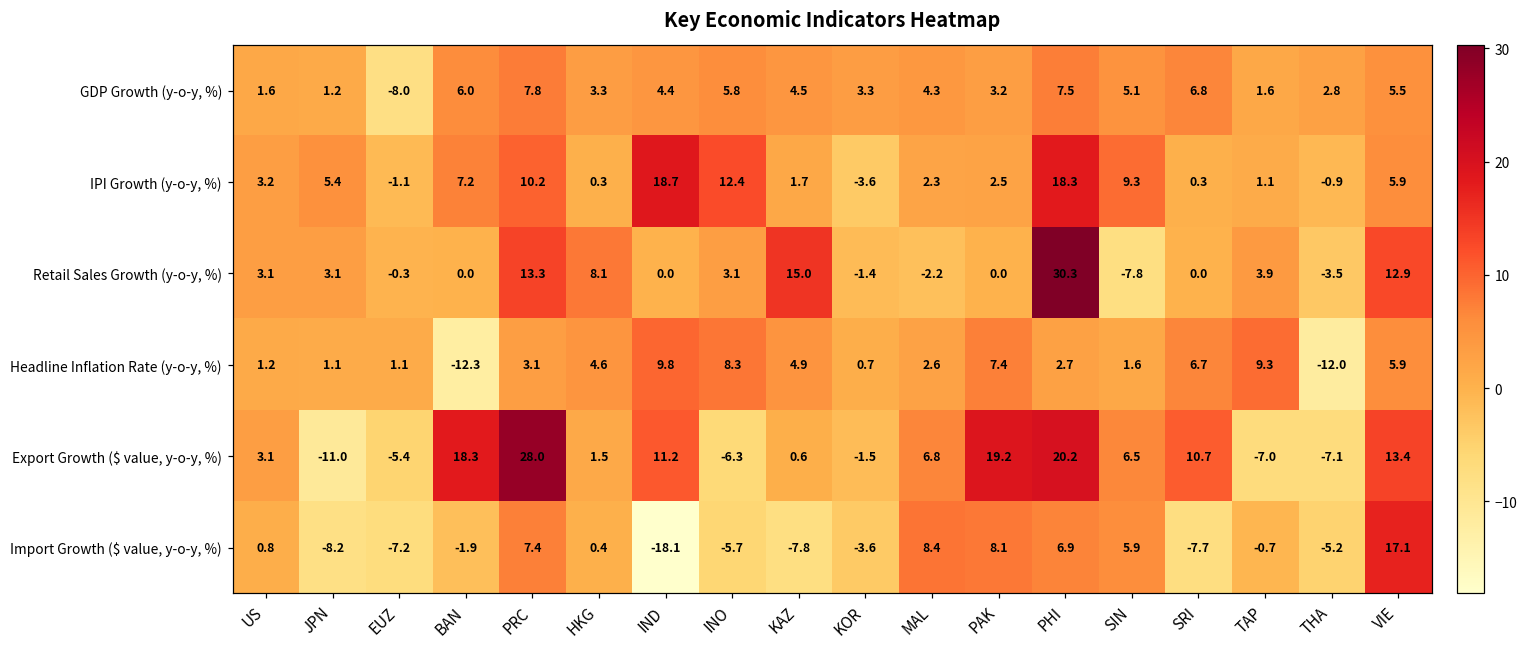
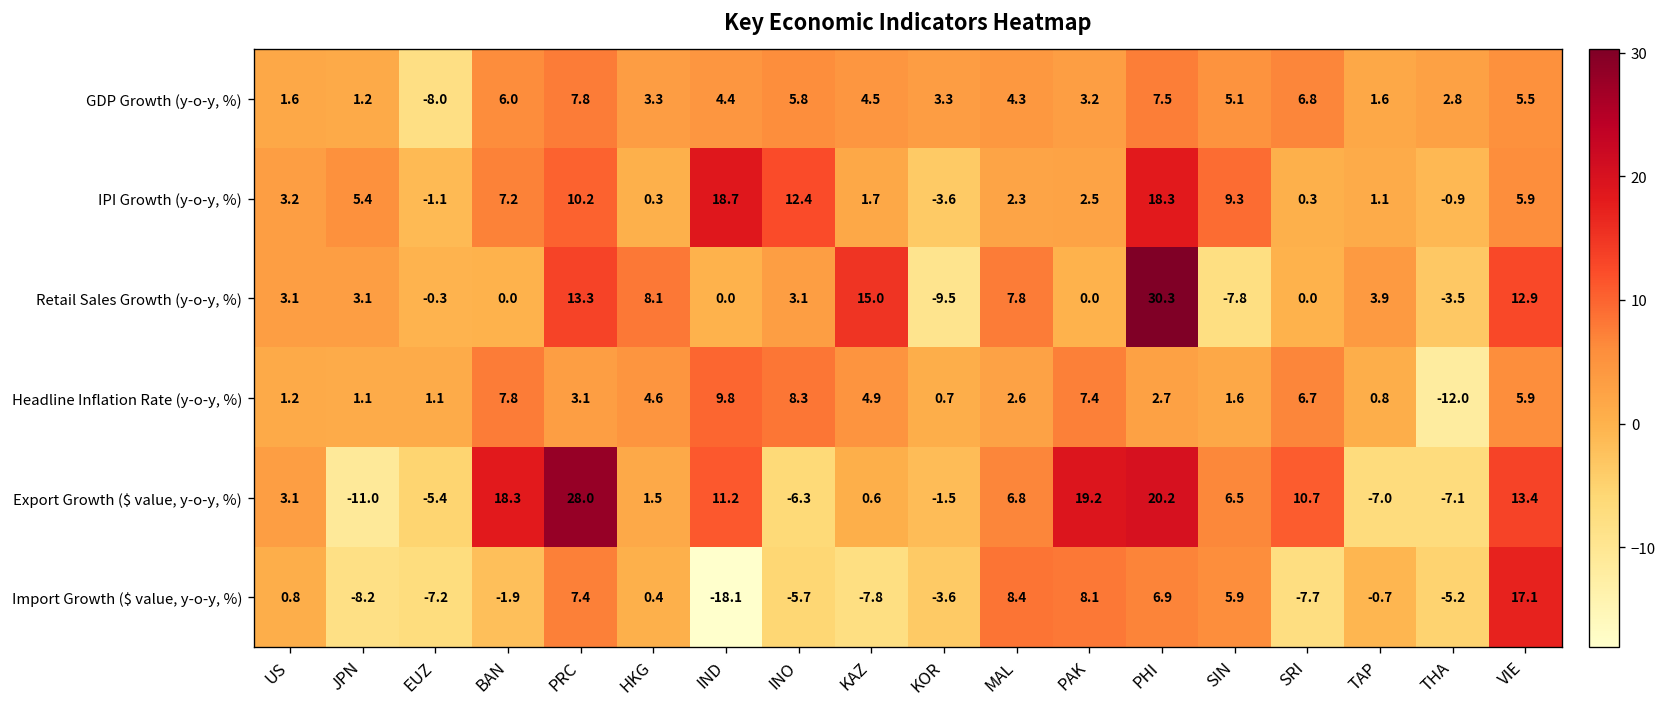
Retail Sales Growth (y-o-y, %), KOR: -1.4 -> -9.5
Retail Sales Growth (y-o-y, %), MAL: -2.2 -> 7.8
Headline Inflation Rate (y-o-y, %), BAN: -12.3 -> 7.8
Headline Inflation Rate (y-o-y, %), TAP: 9.3 -> 0.8
